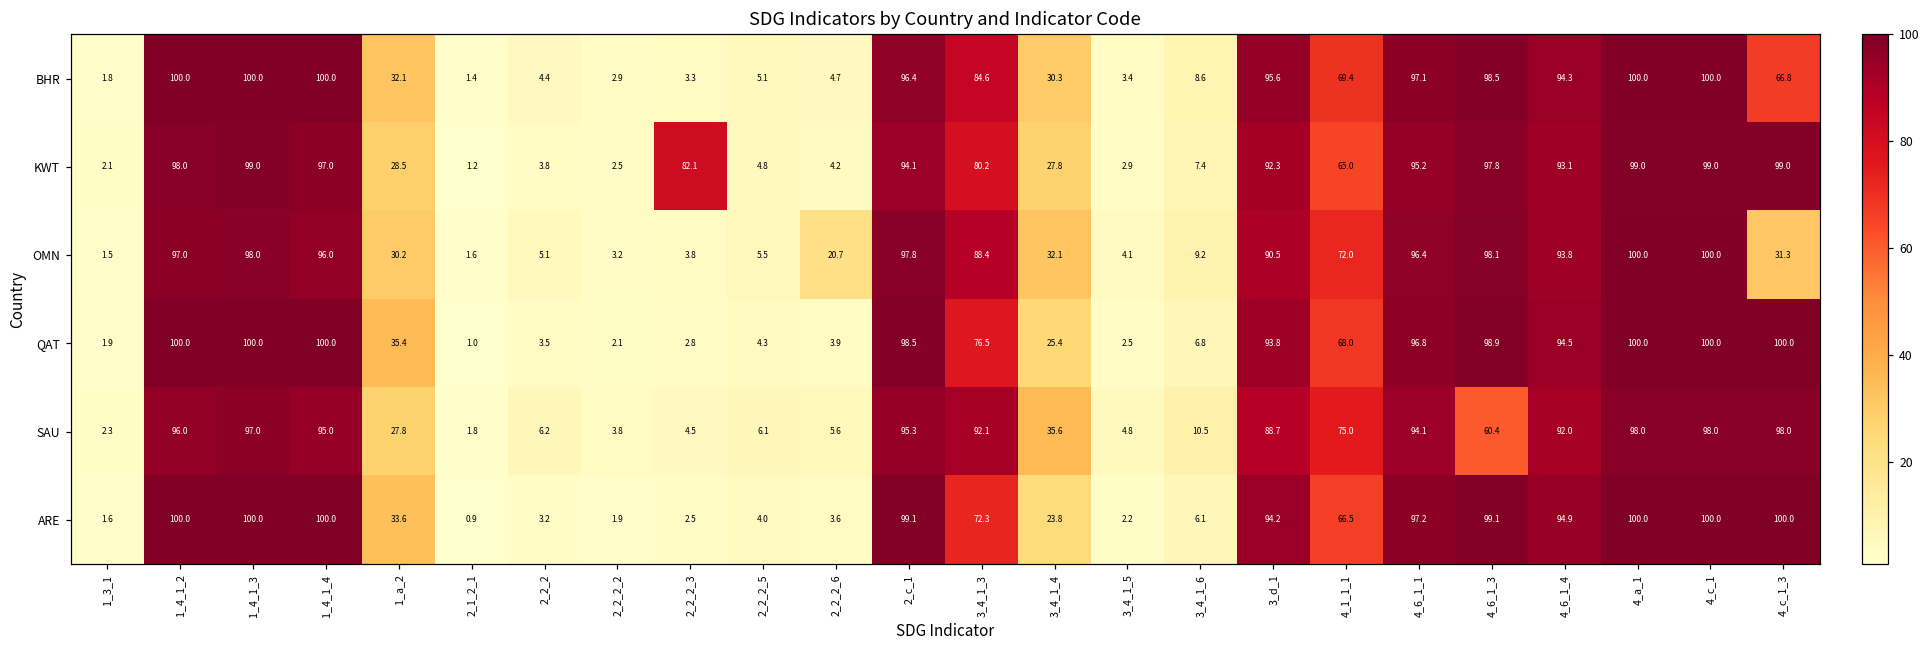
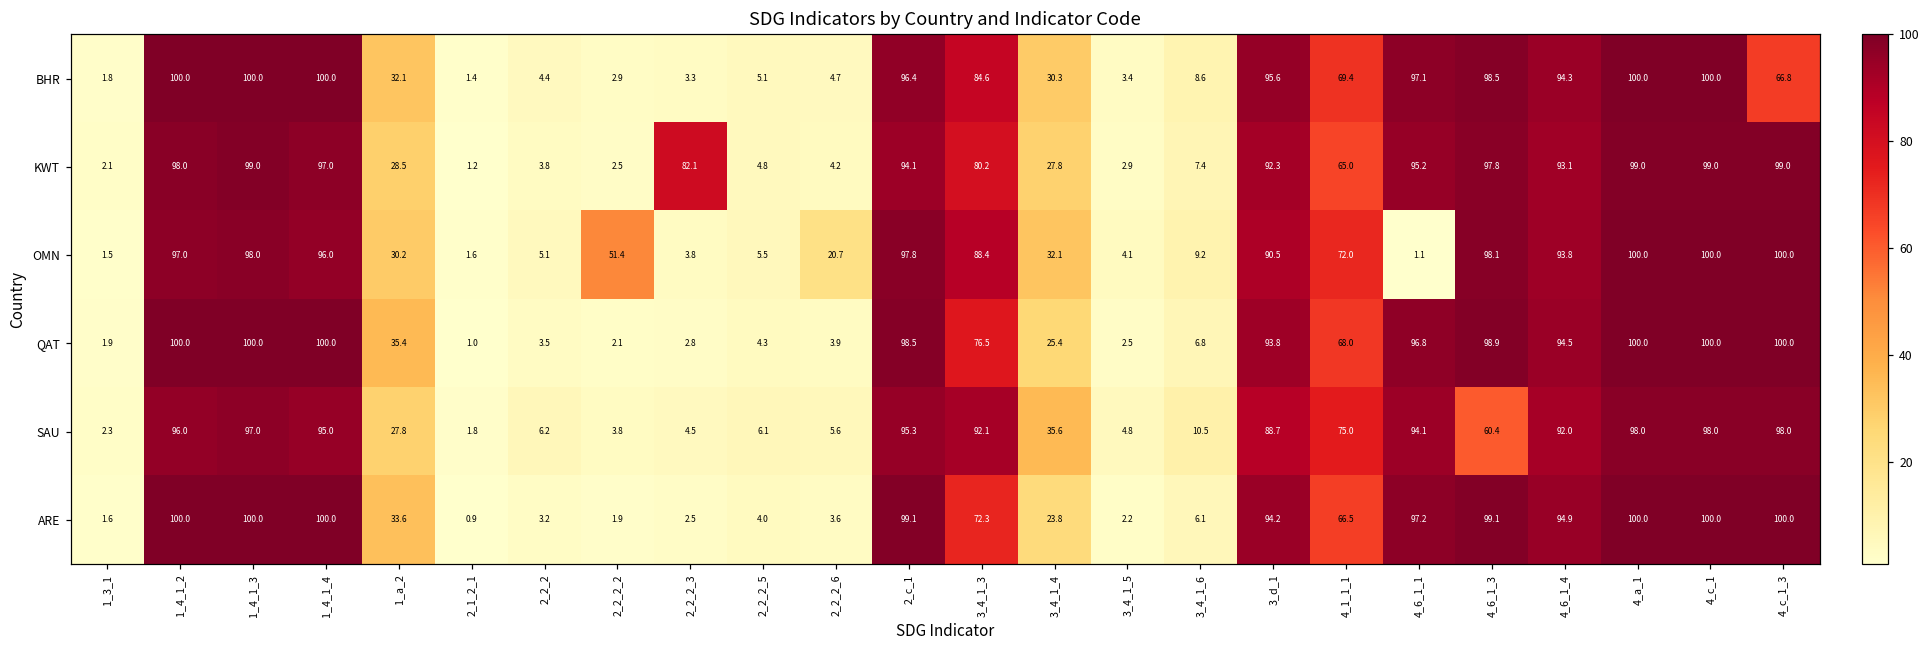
OMN, 2_2_2_2: 3.2 -> 51.4
OMN, 4_6_1_1: 96.4 -> 1.1
OMN, 4_c_1_3: 31.3 -> 100.0
